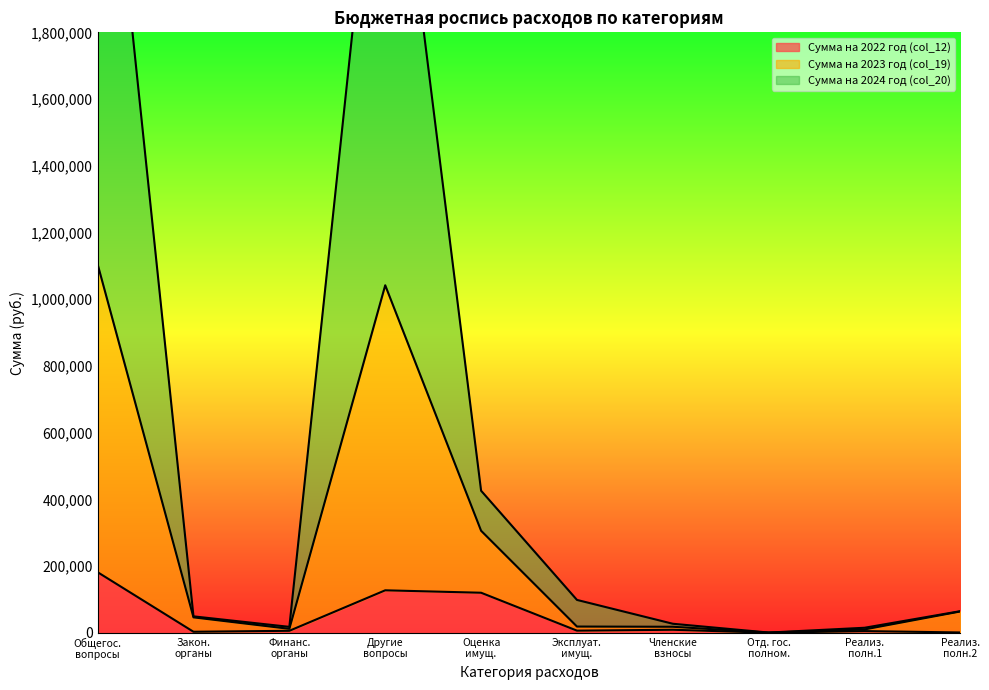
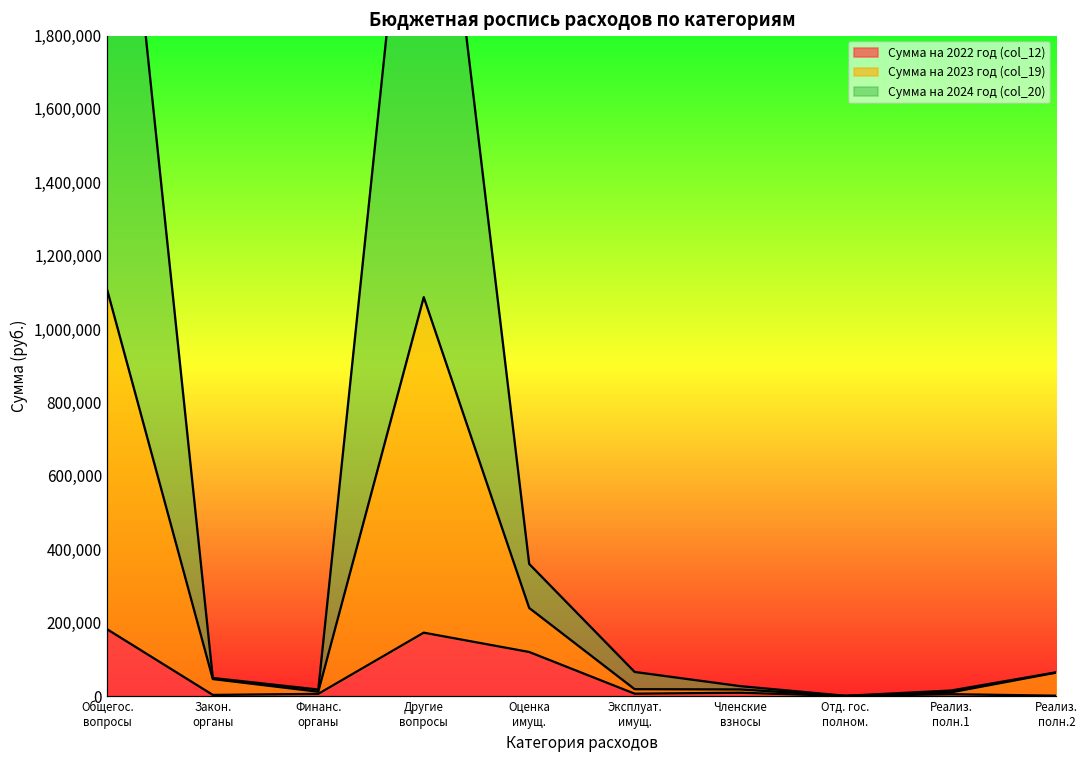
Сумма на 2022 год (col_12), Другие вопросы: 130,000 -> 170,000
Сумма на 2023 год (col_19), Оценка имущ.: 190,000 -> 120,000
Сумма на 2024 год (col_20), Эксплуат. имущ.: 80,000 -> 50,000
